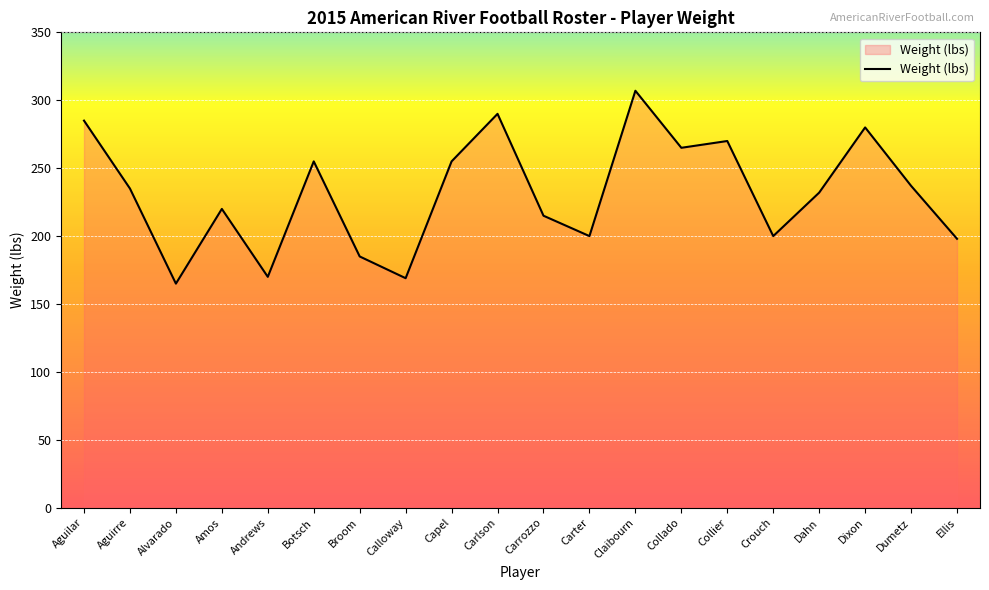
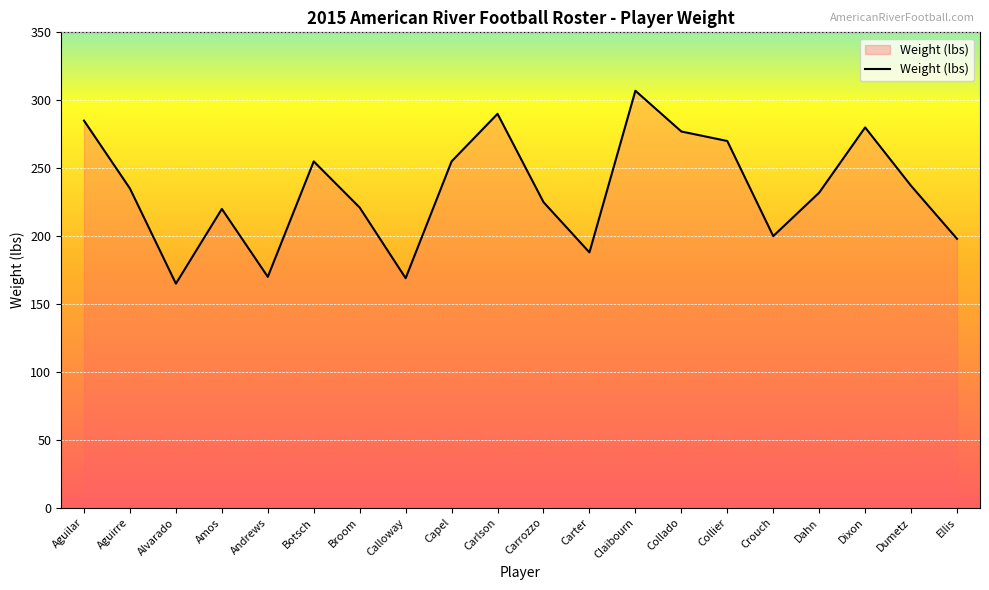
Broom: 185 -> 221
Carrozzo: 215 -> 225
Carter: 200 -> 188
Collado: 265 -> 277
